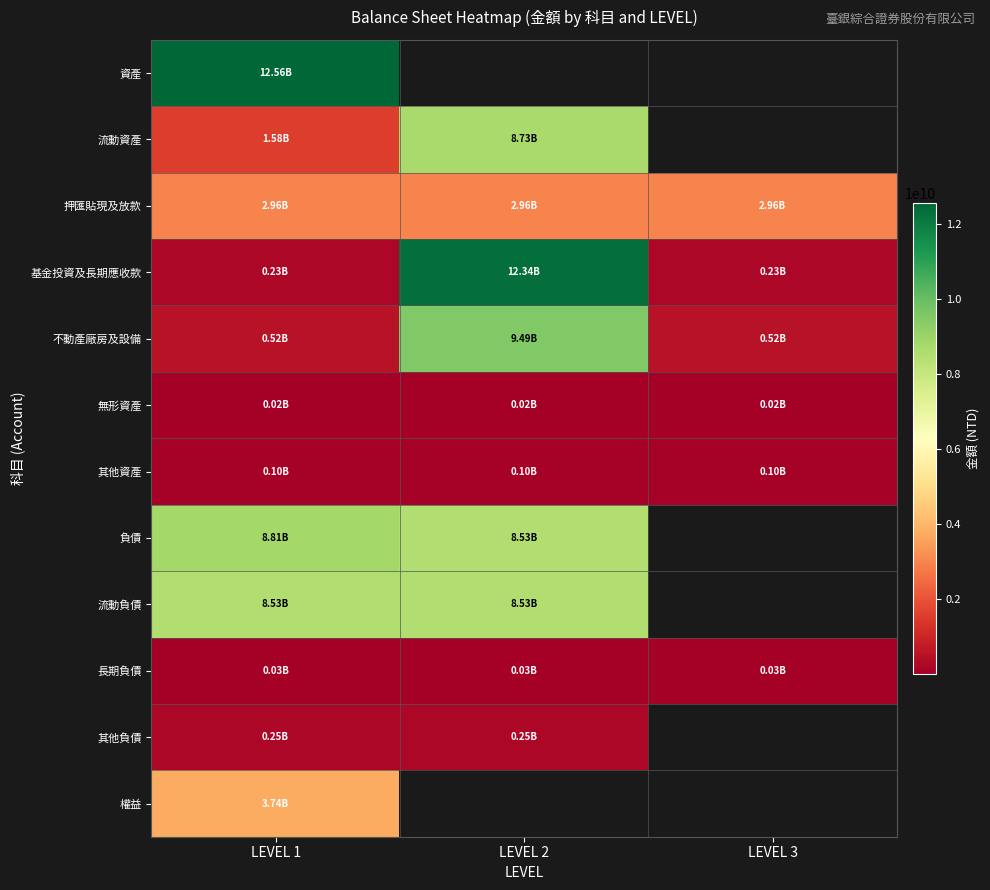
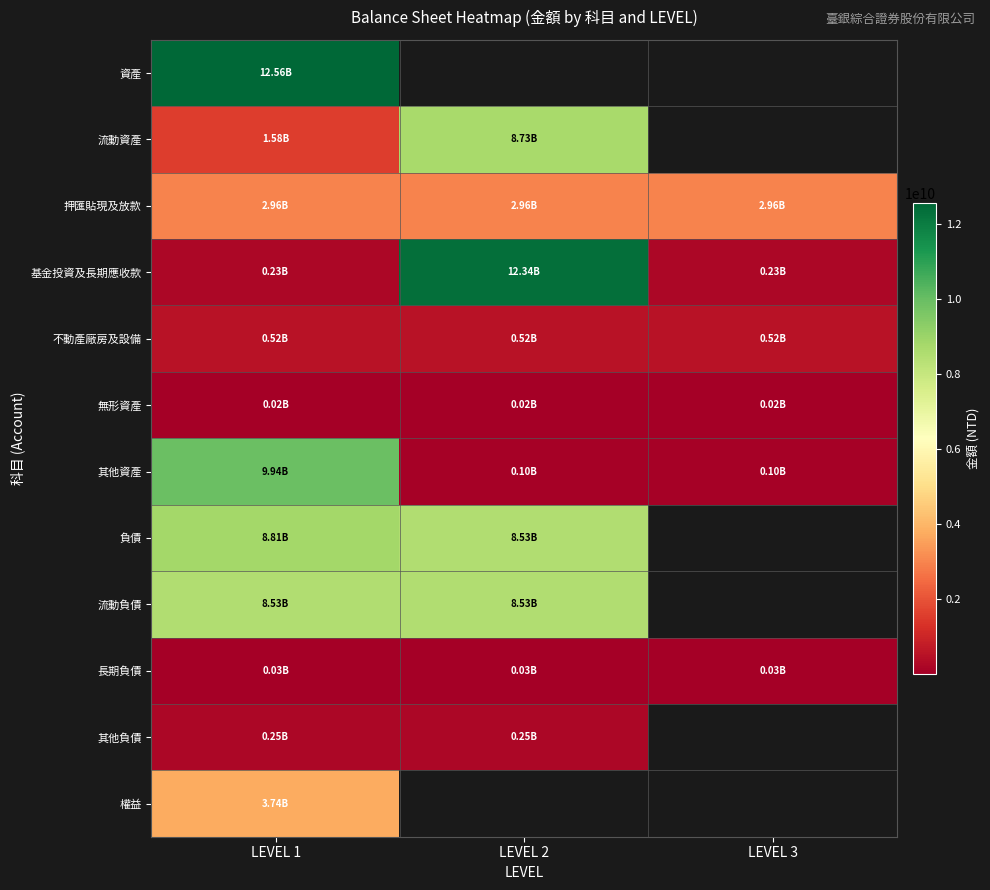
不動產廠房及設備, LEVEL 2: 9.49B -> 0.52B
其他資產, LEVEL 1: 0.10B -> 9.94B
